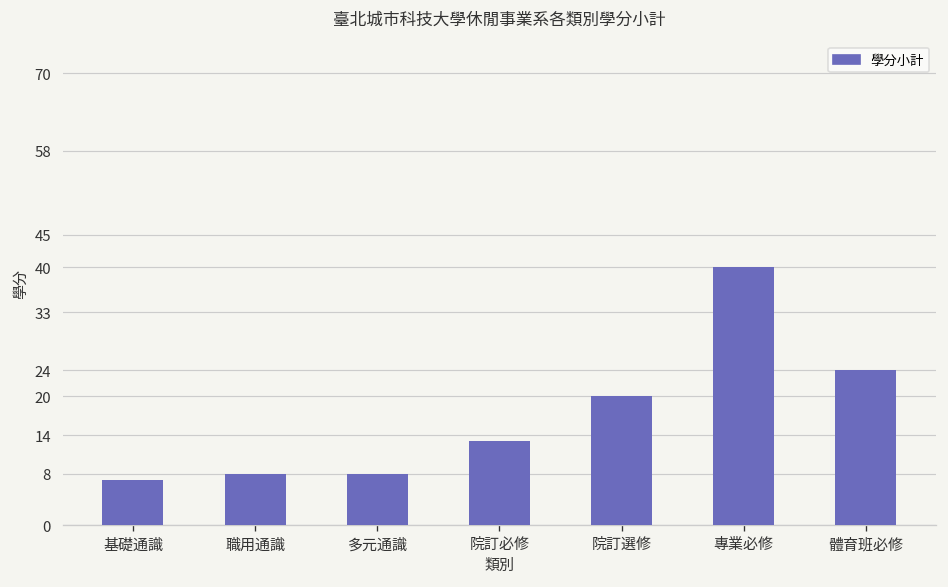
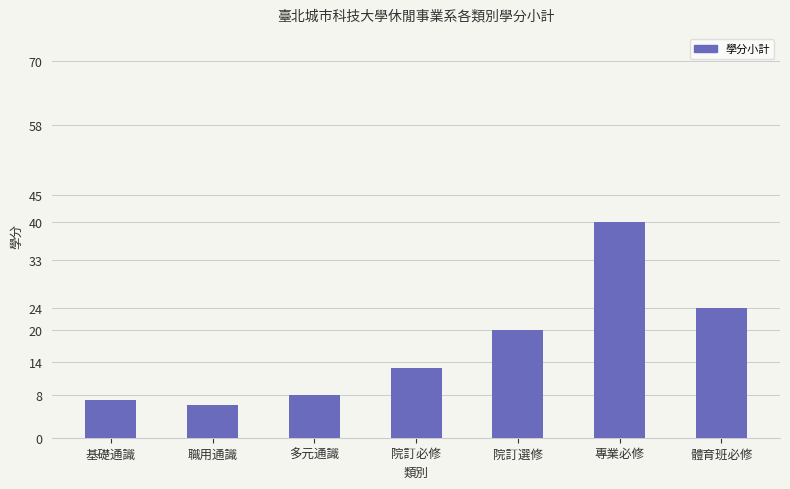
職用通識: 8 -> 6
